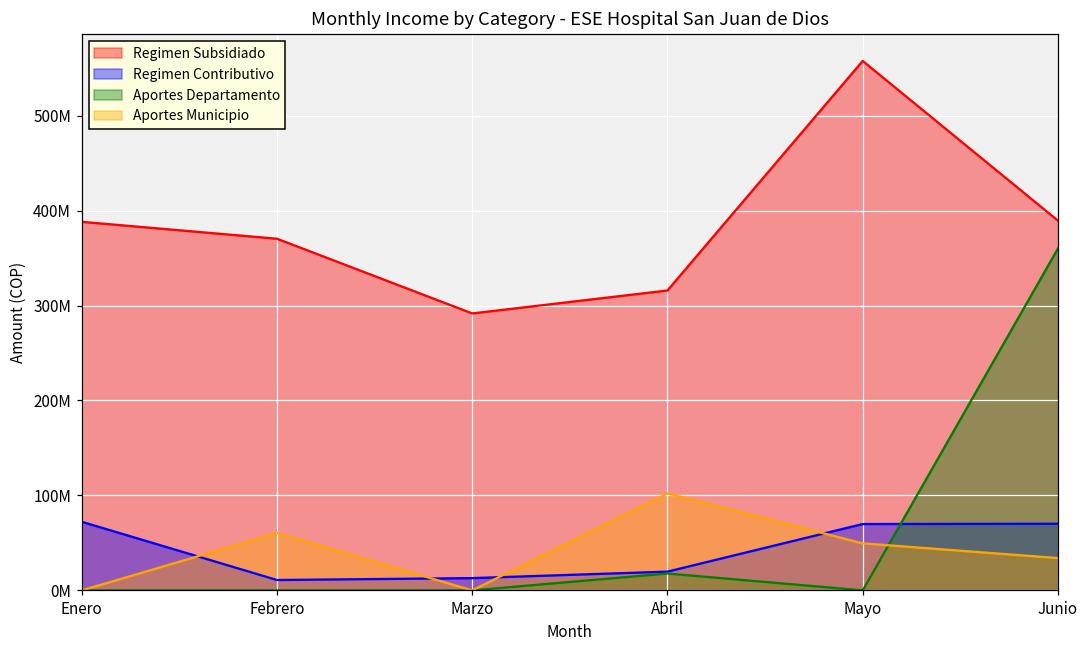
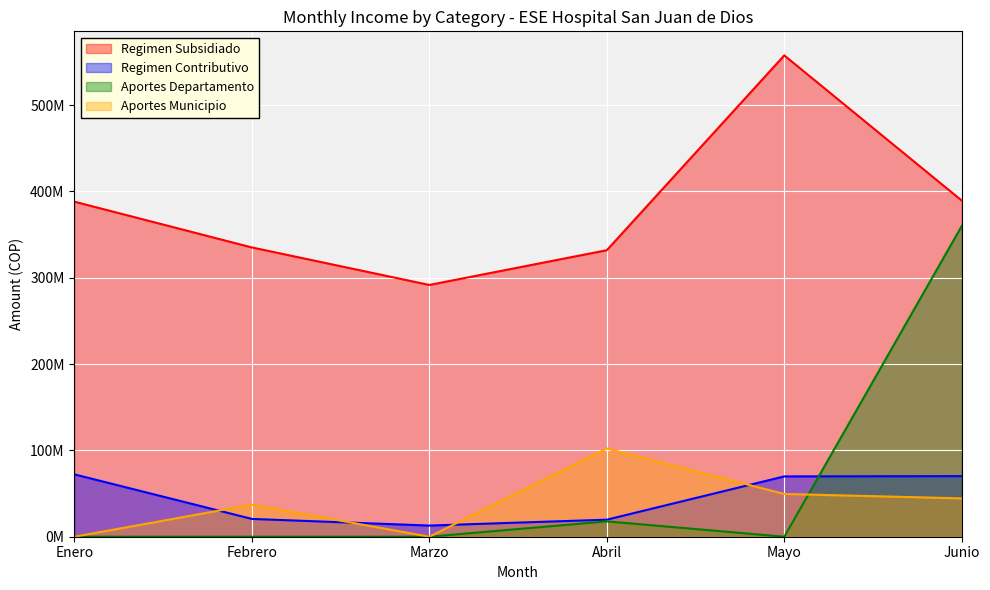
Regimen Subsidiado, Febrero: 370000000 -> 340000000
Regimen Contributivo, Febrero: 10000000 -> 20000000
Aportes Municipio, Febrero: 60000000 -> 40000000
Regimen Subsidiado, Abril: 320000000 -> 330000000
Aportes Municipio, Junio: 30000000 -> 40000000
